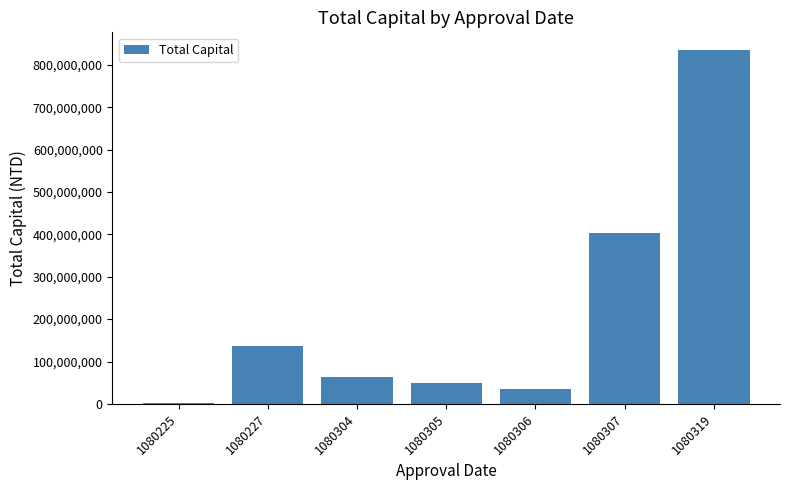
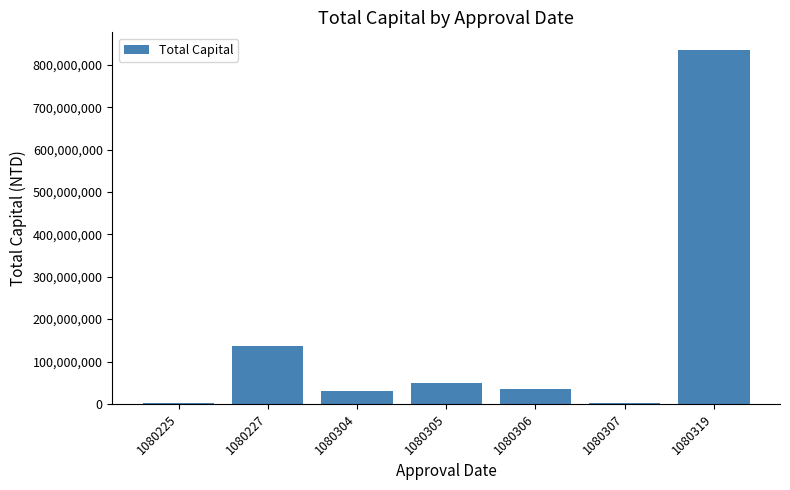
1080304: 60,000,000 -> 30,000,000
1080307: 400,000,000 -> 0
